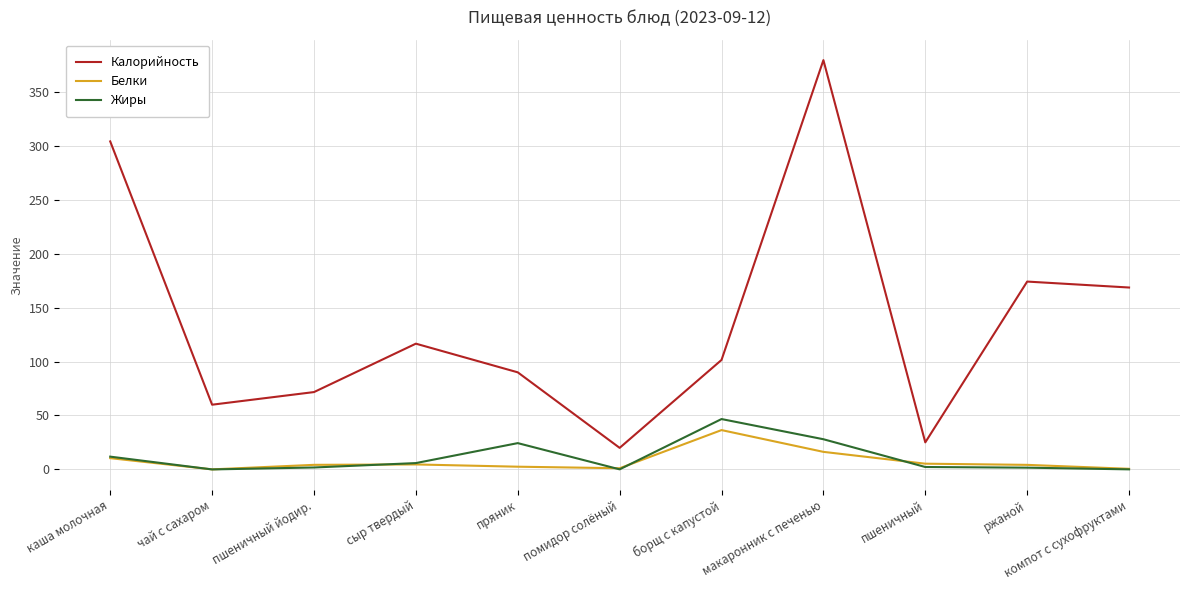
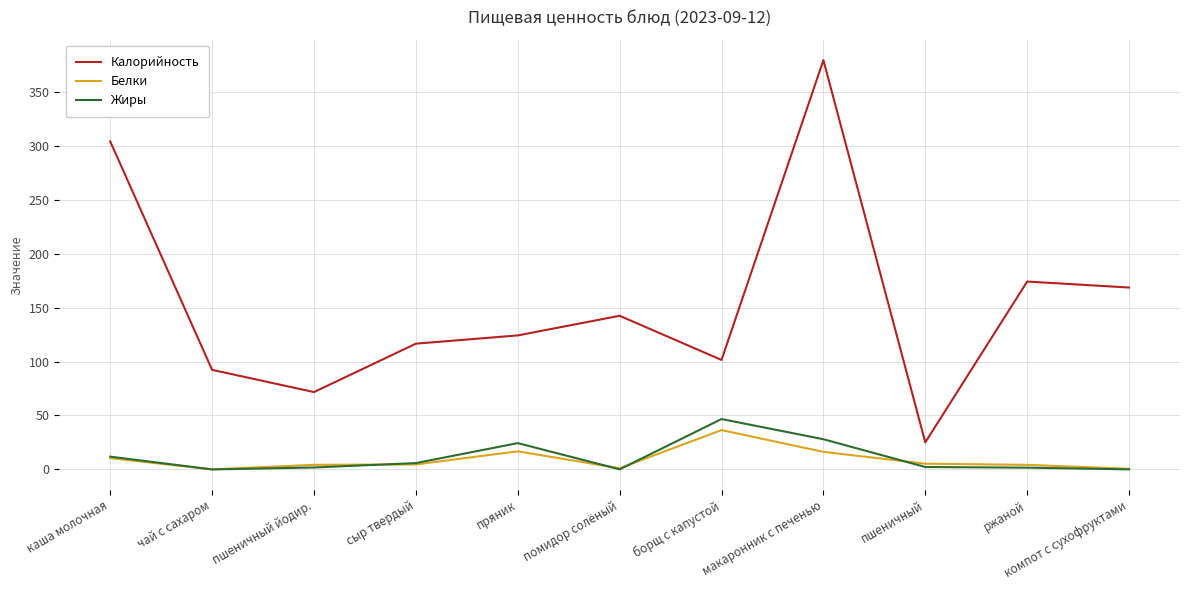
Калорийность, чай с сахаром: 60 -> 92
Калорийность, пряник: 90 -> 124
Белки, пряник: 3 -> 17
Калорийность, помидор солёный: 20 -> 142
